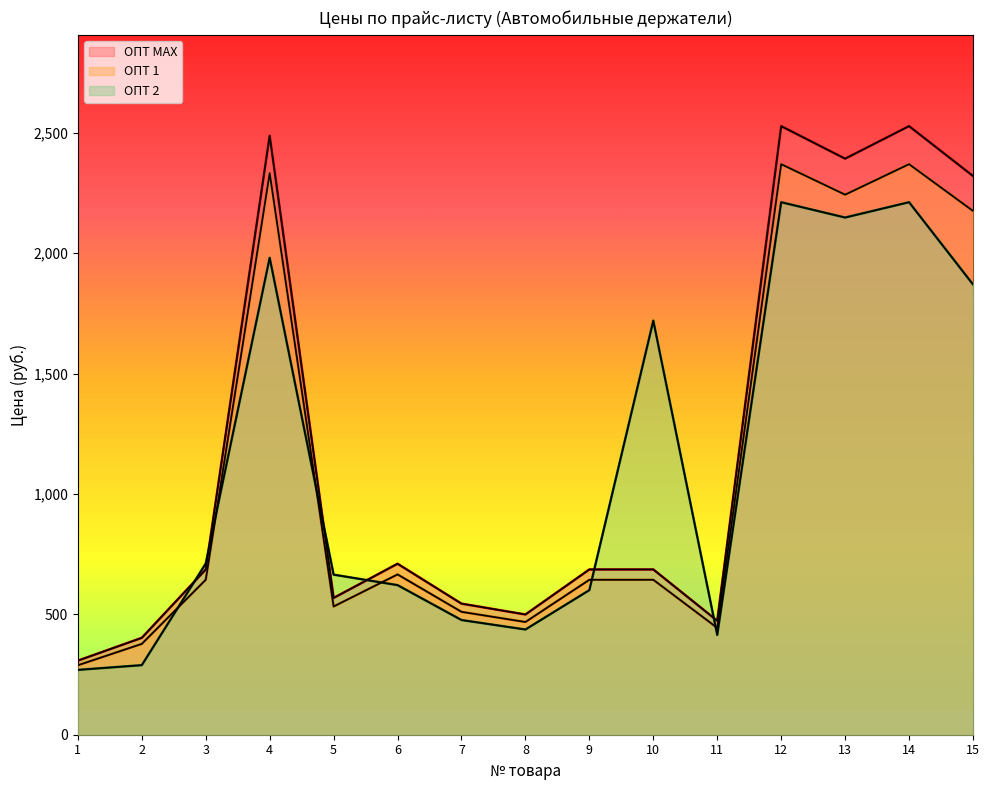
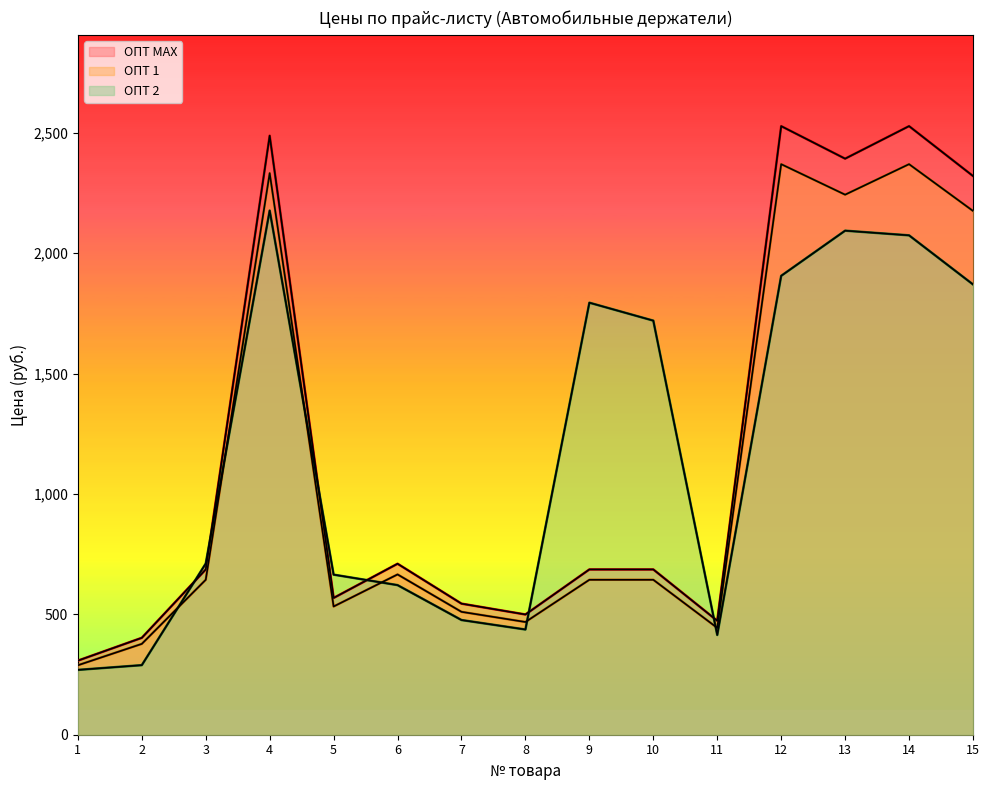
ОПТ 2, 4: 1,980 -> 2,180
ОПТ 2, 9: 600 -> 1,790
ОПТ 2, 12: 2,210 -> 1,910
ОПТ 2, 13: 2,150 -> 2,090
ОПТ 2, 14: 2,210 -> 2,070
